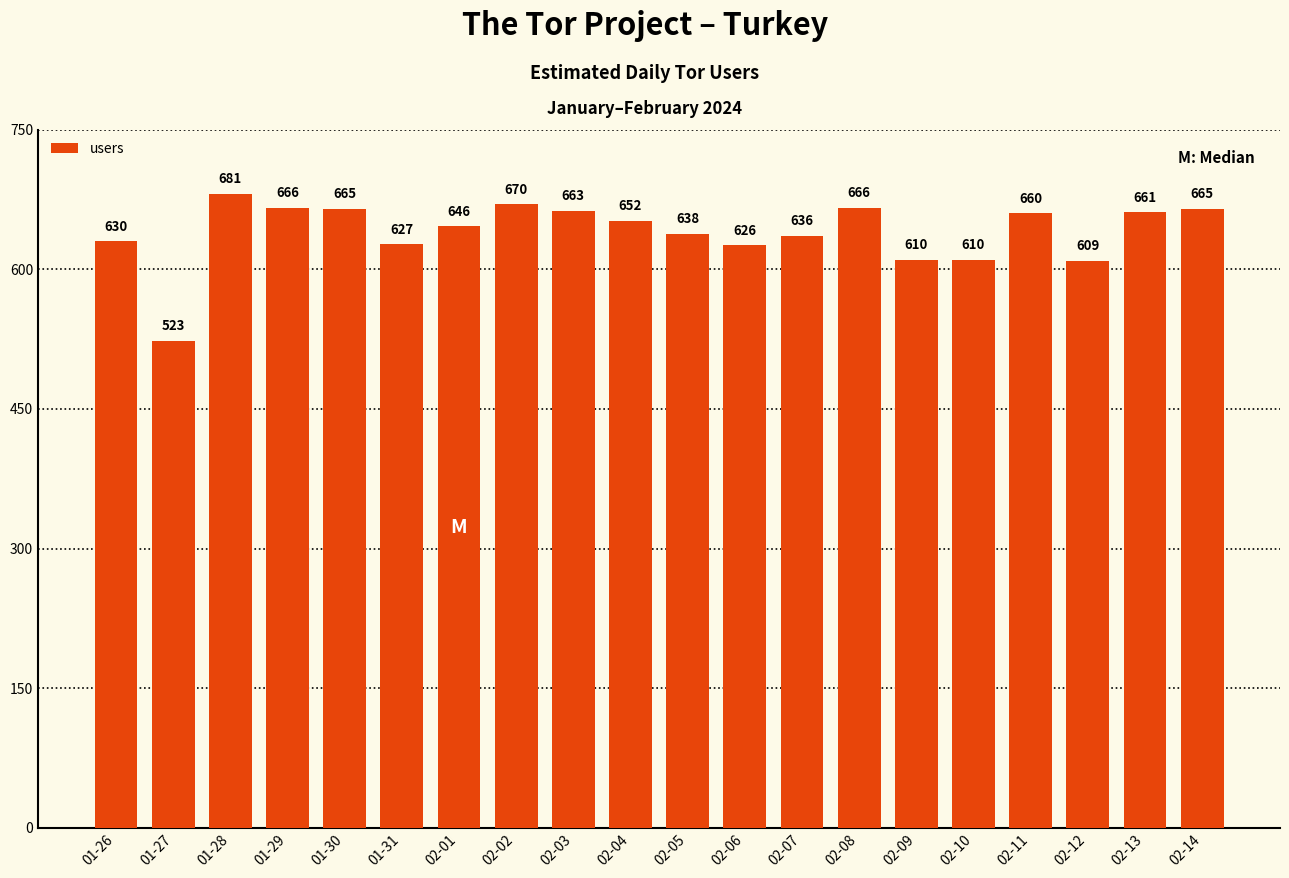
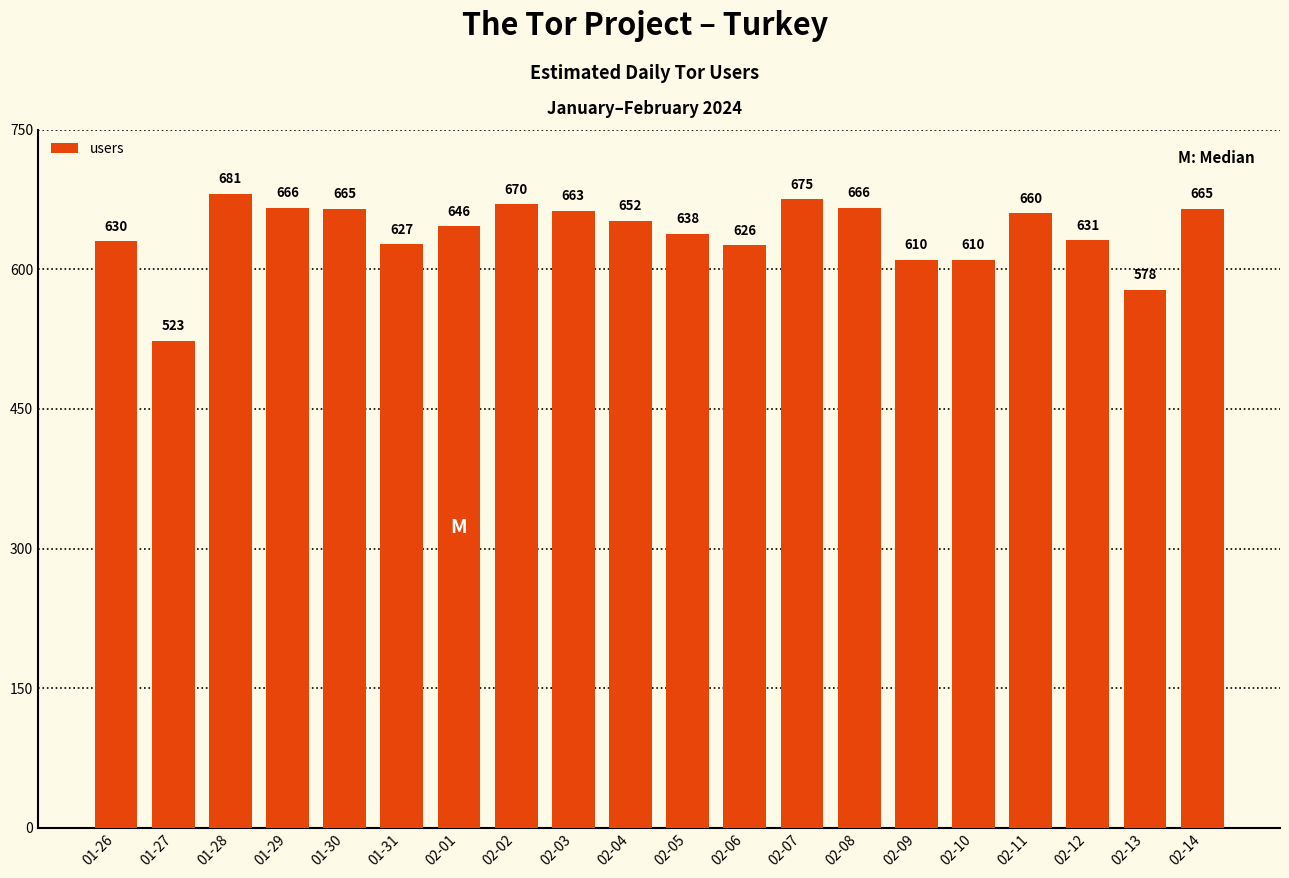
02-07: 636 -> 675
02-12: 609 -> 631
02-13: 661 -> 578
